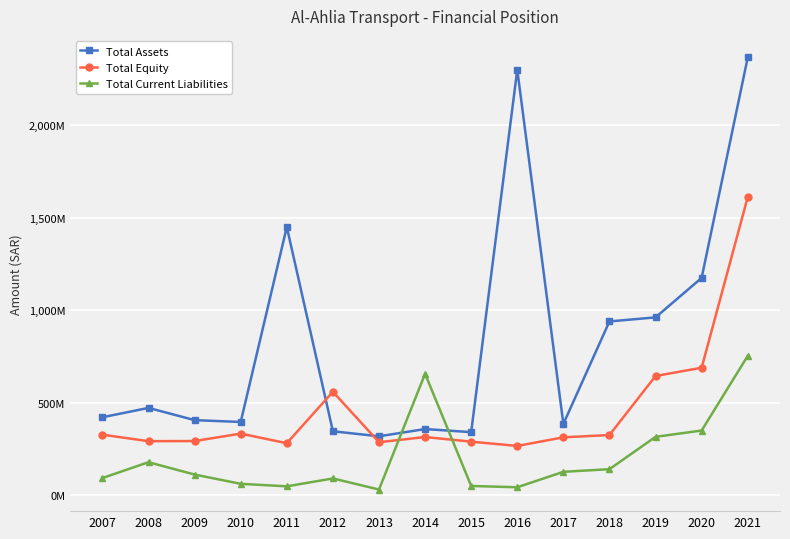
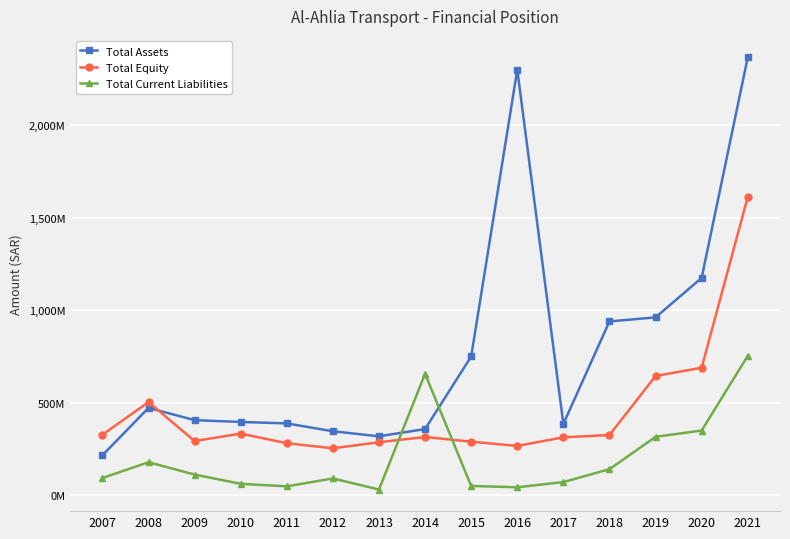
Total Assets, 2007: 420,000,000 -> 220,000,000
Total Equity, 2008: 290,000,000 -> 500,000,000
Total Assets, 2011: 1,450,000,000 -> 390,000,000
Total Equity, 2012: 560,000,000 -> 250,000,000
Total Assets, 2015: 340,000,000 -> 750,000,000
Total Current Liabilities, 2017: 130,000,000 -> 70,000,000
